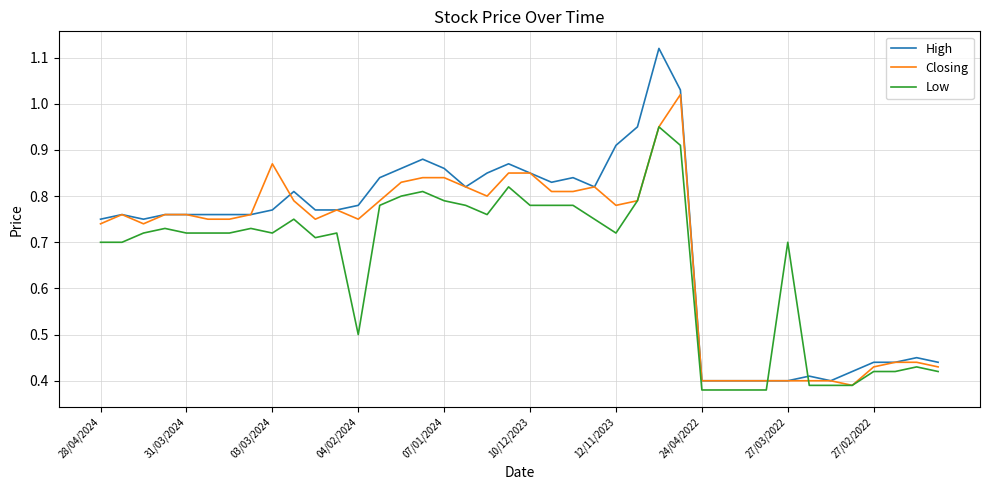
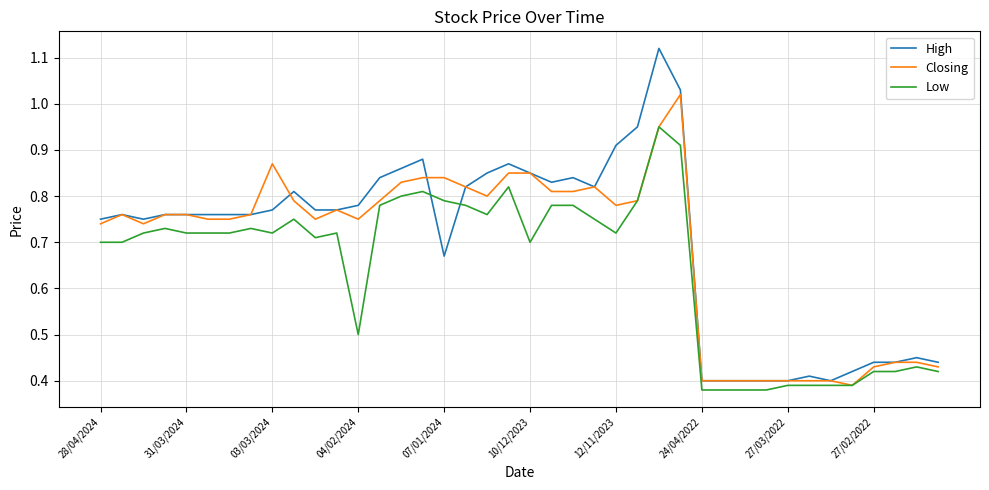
High, 07/01/2024: 0.86 -> 0.67
Low, 10/12/2023: 0.78 -> 0.70
Low, 27/03/2022: 0.70 -> 0.39
